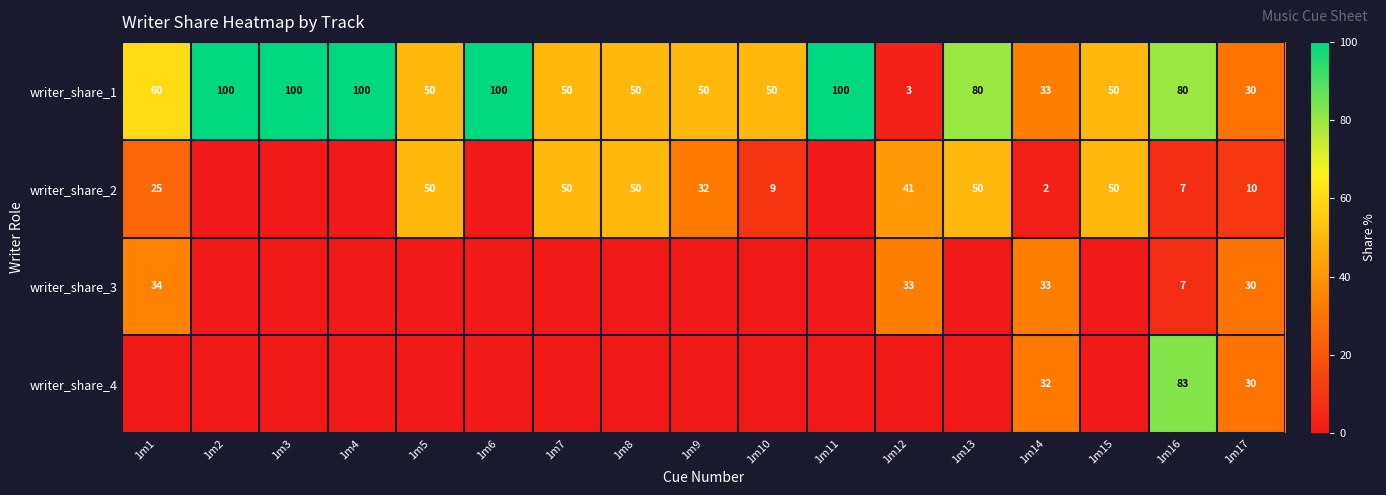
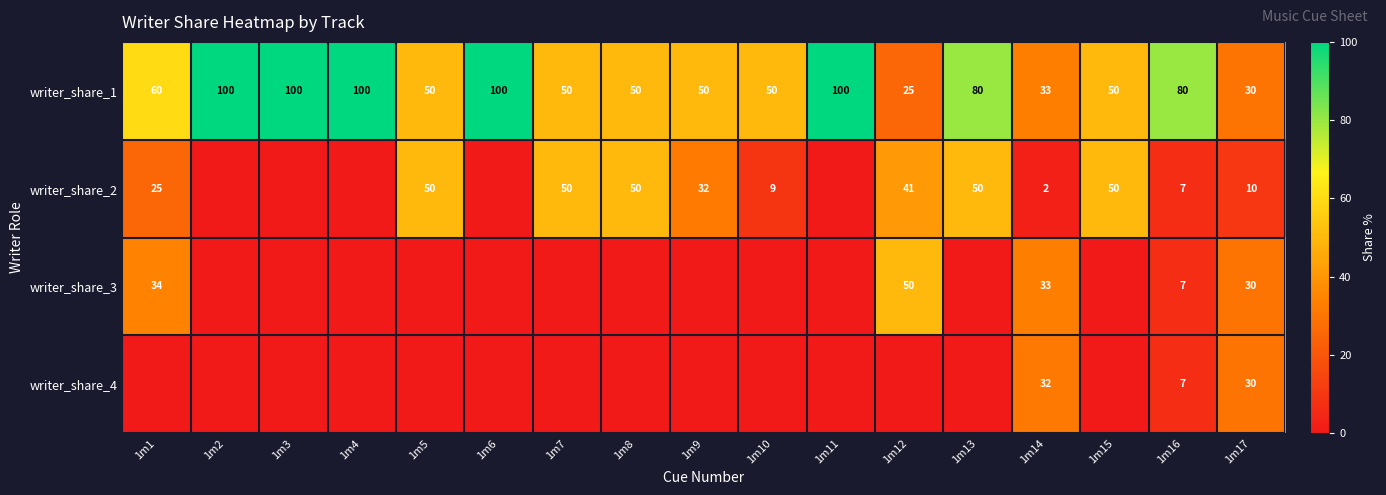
writer_share_1, 1m12: 3 -> 25
writer_share_3, 1m12: 33 -> 50
writer_share_4, 1m16: 83 -> 7
